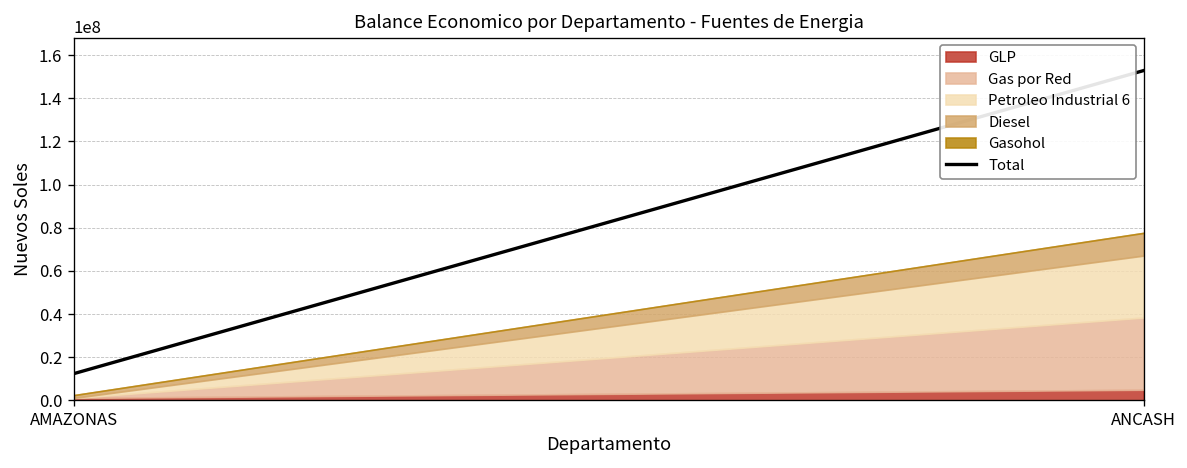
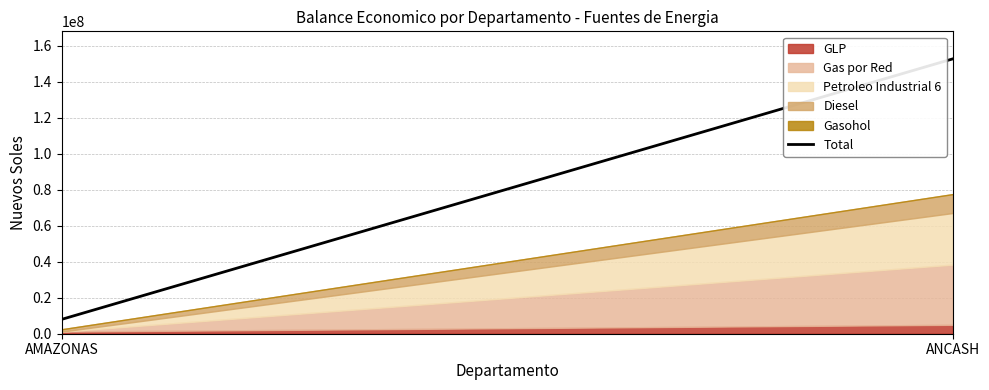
Total, AMAZONAS: 12000000 -> 8000000
